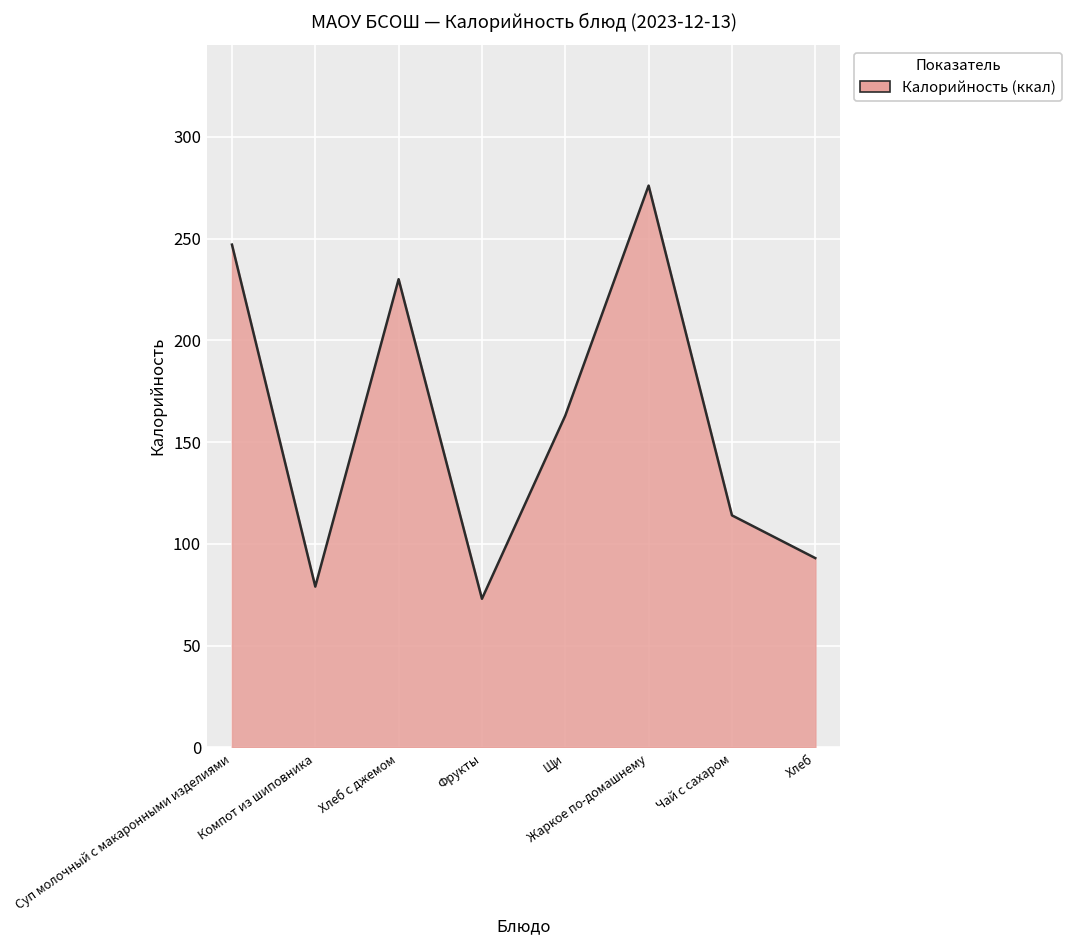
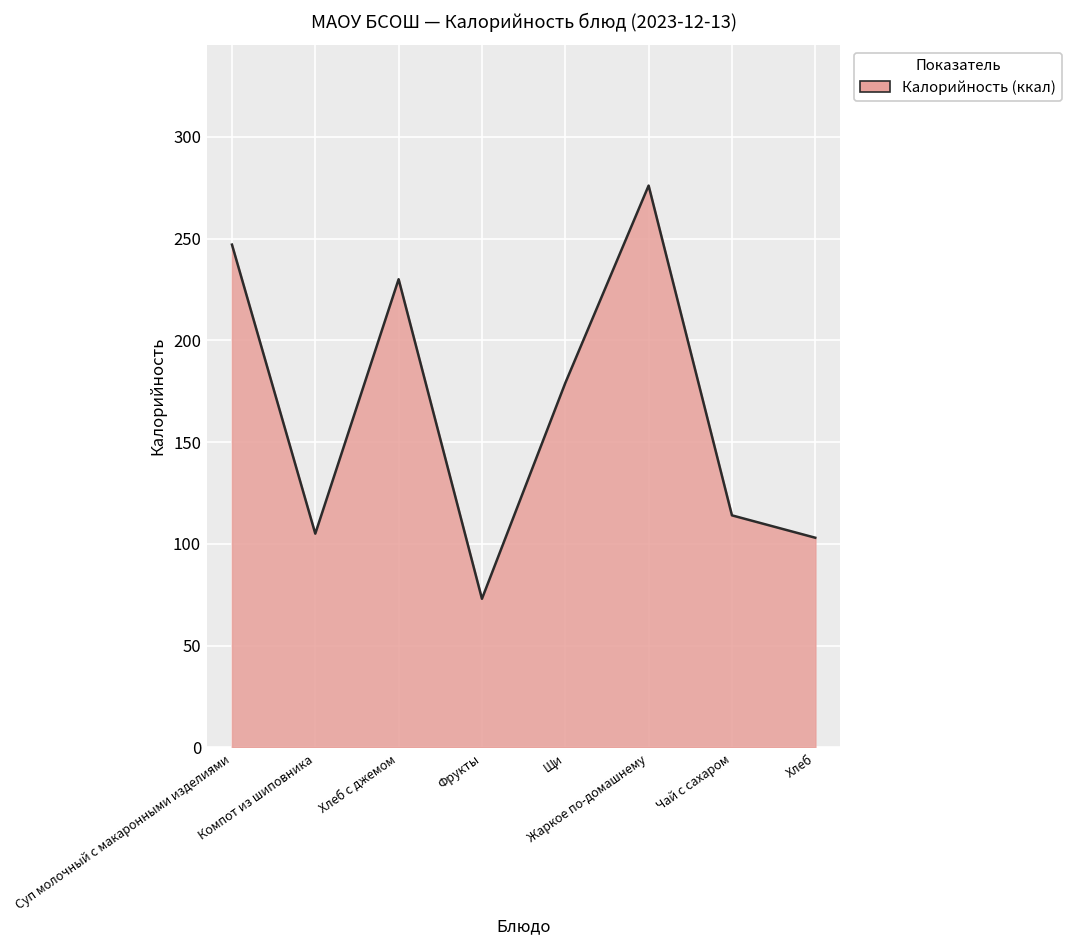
Компот из шиповника: 79 -> 105
Щи: 163 -> 179
Хлеб: 93 -> 103
